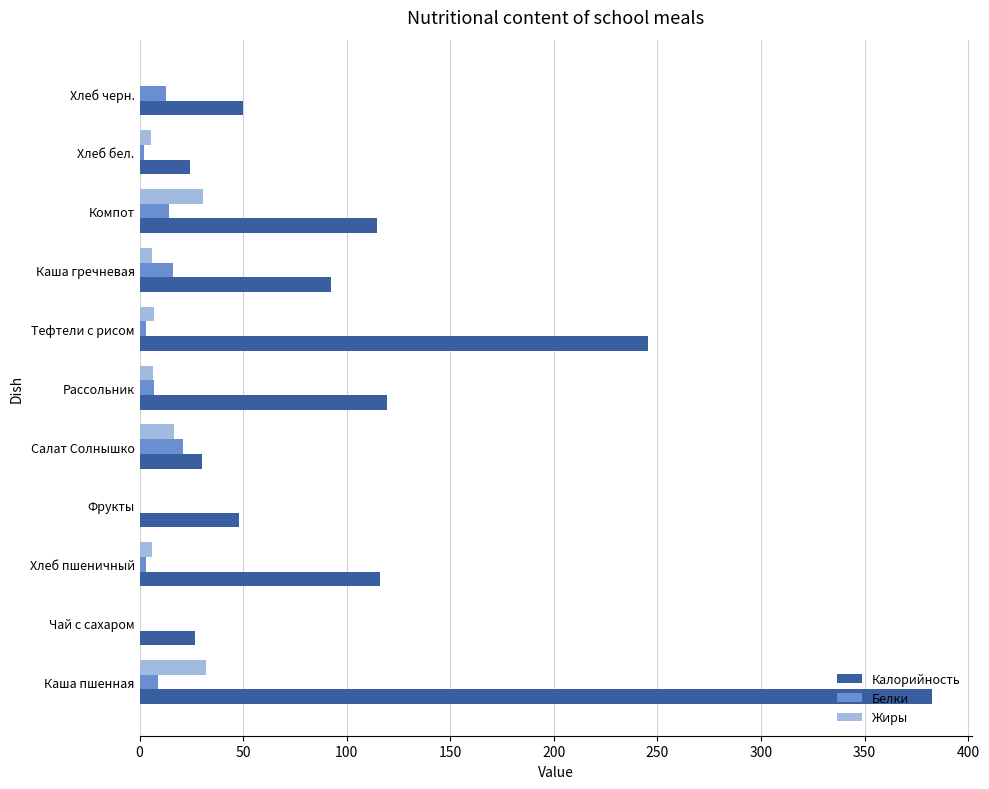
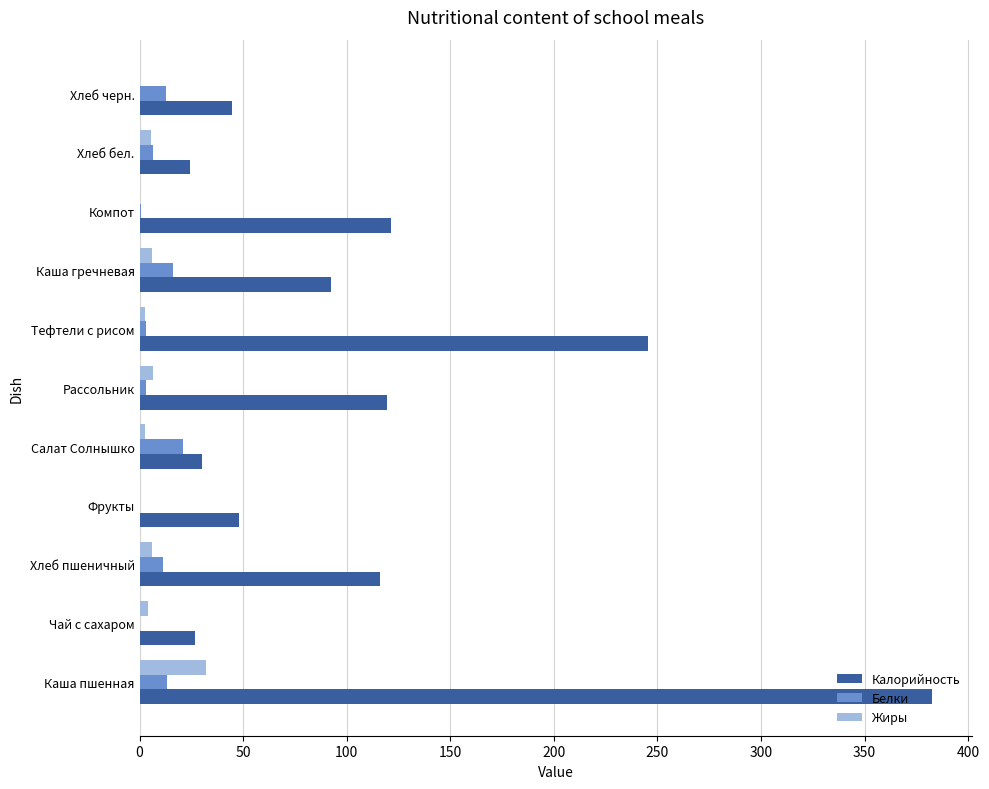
Калорийность, Хлеб черн.: 50 -> 45
Белки, Хлеб бел.: 2 -> 7
Жиры, Компот: 31 -> 0
Белки, Компот: 14 -> 1
Калорийность, Компот: 114 -> 121
Жиры, Тефтели с рисом: 7 -> 3
Белки, Рассольник: 7 -> 3
Жиры, Салат Солнышко: 17 -> 2
Белки, Хлеб пшеничный: 3 -> 11
Жиры, Чай с сахаром: 0 -> 4
Белки, Каша пшенная: 9 -> 13
